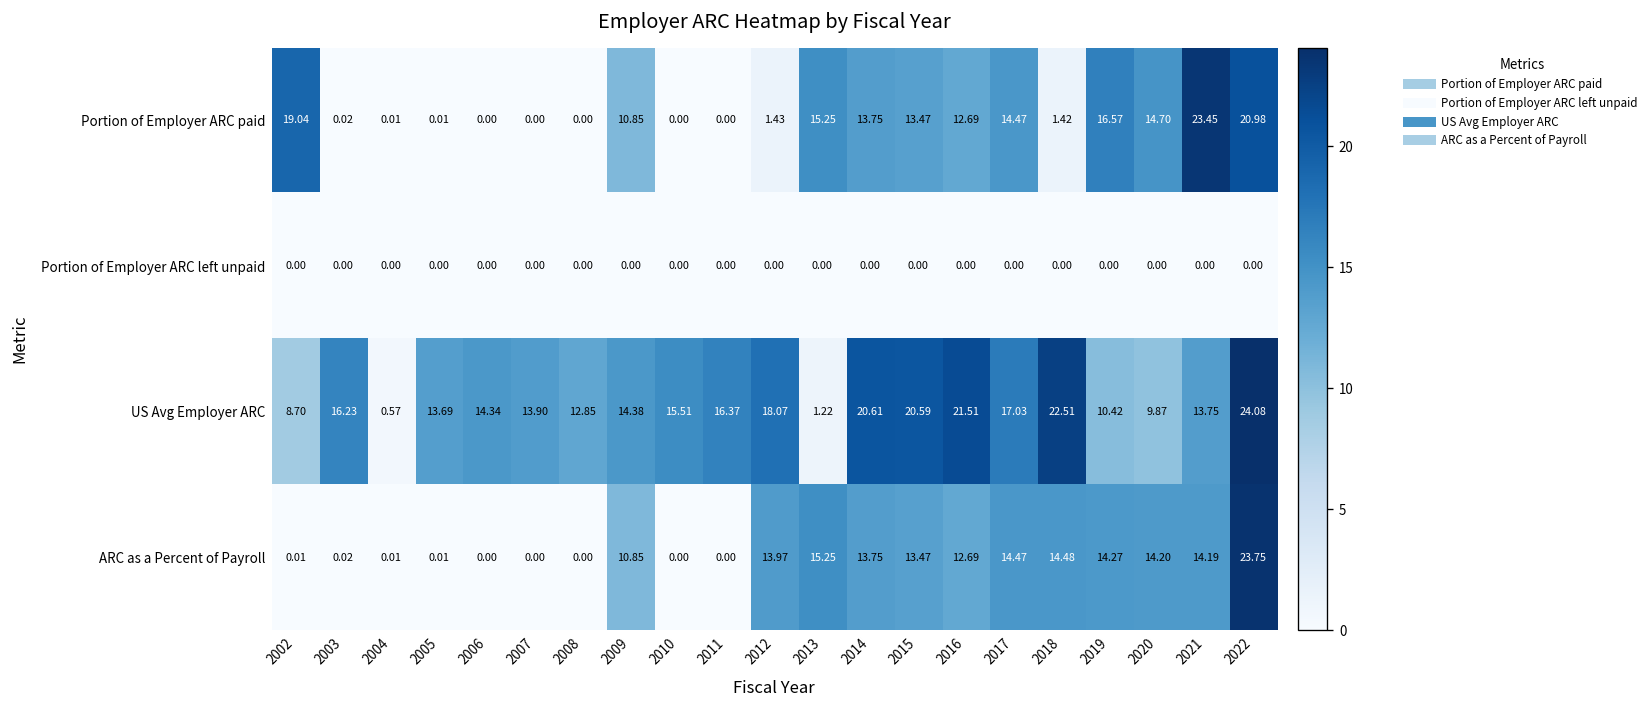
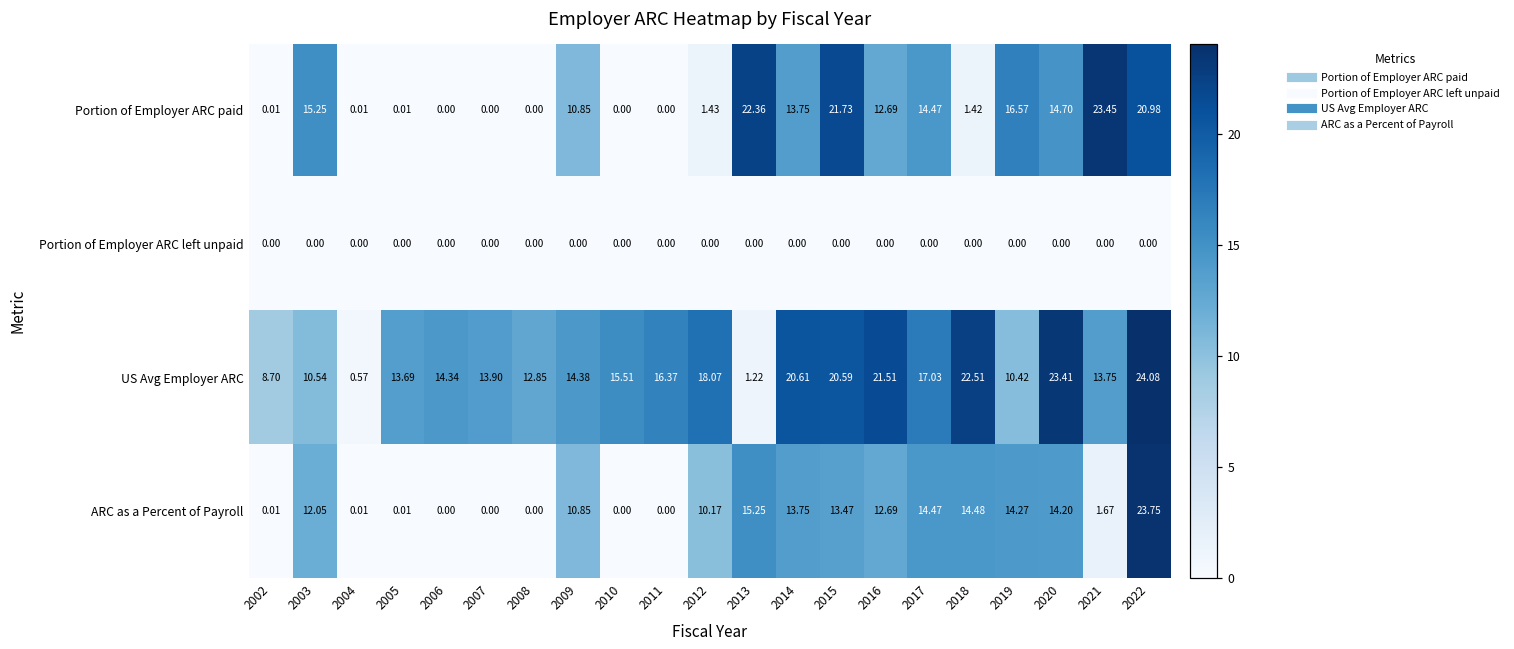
Portion of Employer ARC paid, 2002: 19.04 -> 0.01
Portion of Employer ARC paid, 2003: 0.02 -> 15.25
Portion of Employer ARC paid, 2013: 15.25 -> 22.36
Portion of Employer ARC paid, 2015: 13.47 -> 21.73
US Avg Employer ARC, 2003: 16.23 -> 10.54
US Avg Employer ARC, 2020: 9.87 -> 23.41
ARC as a Percent of Payroll, 2003: 0.02 -> 12.05
ARC as a Percent of Payroll, 2012: 13.97 -> 10.17
ARC as a Percent of Payroll, 2021: 14.19 -> 1.67
